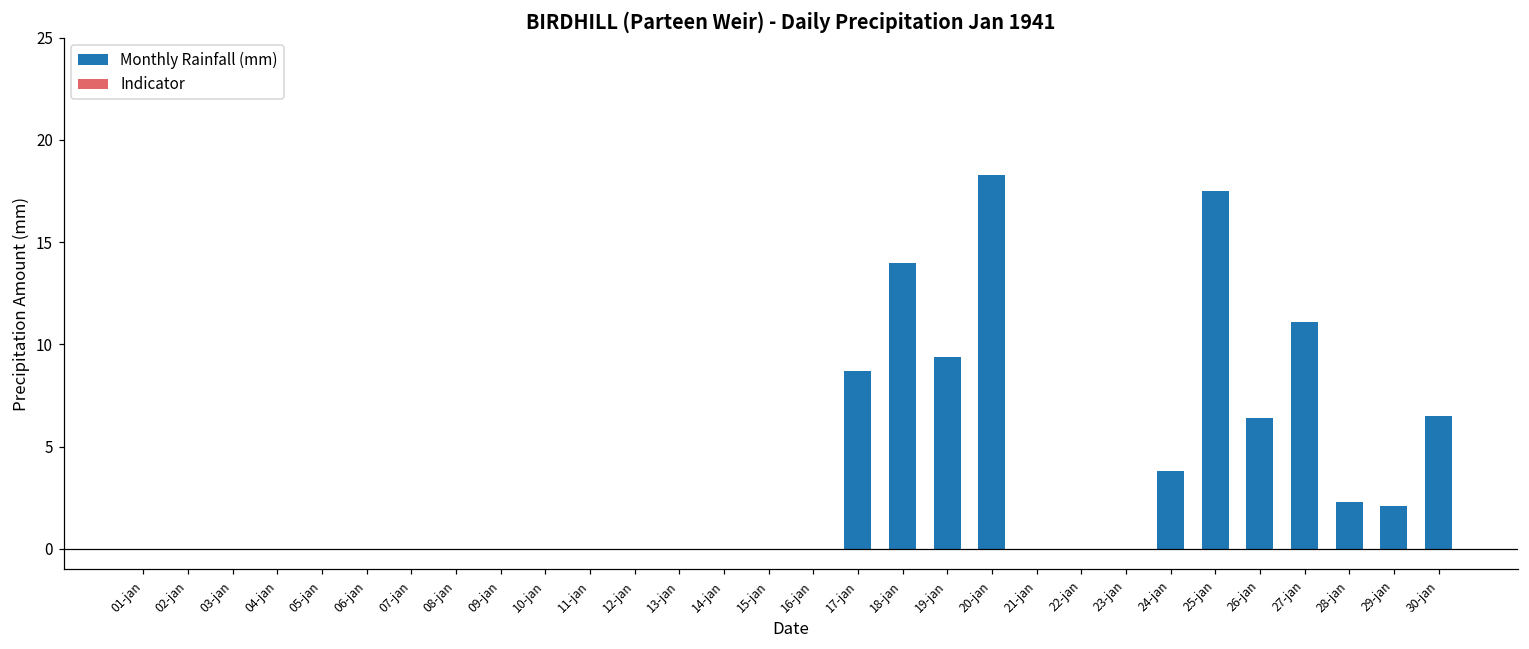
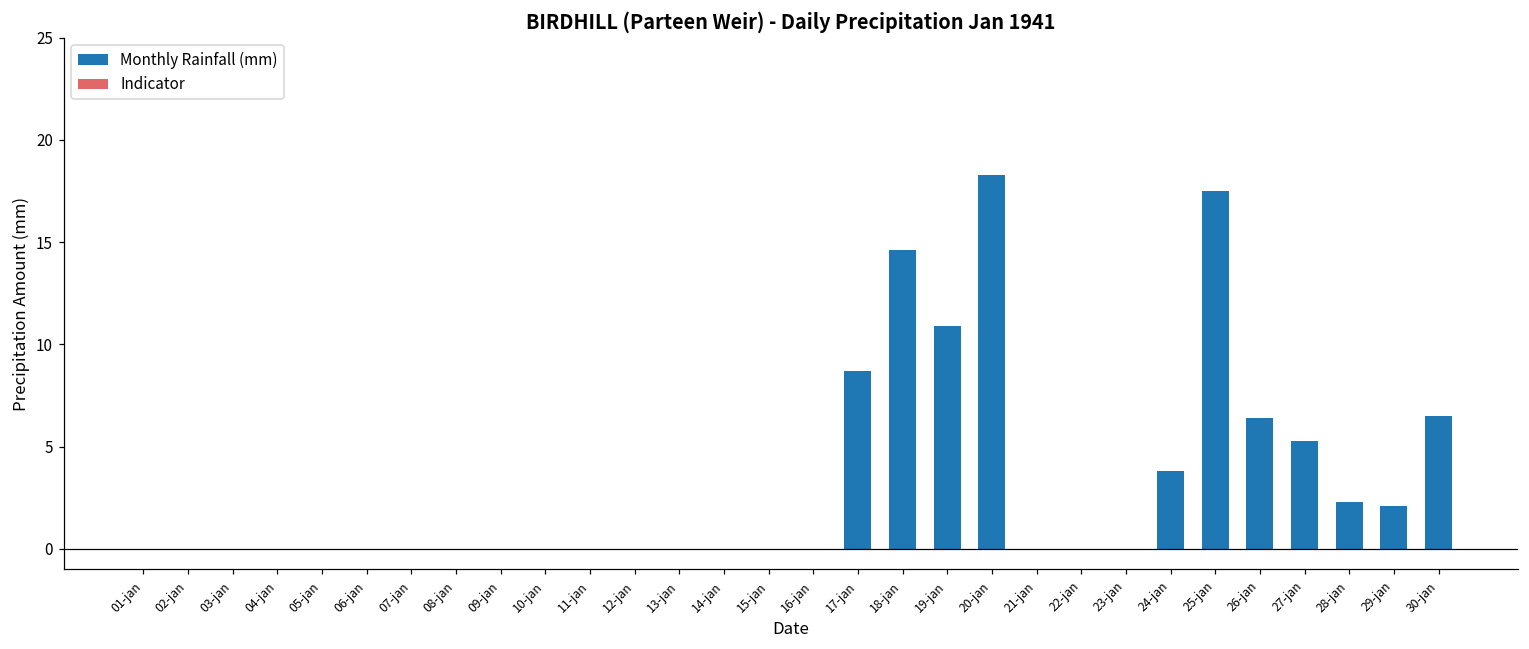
Monthly Rainfall (mm), 18-jan: 14.0 -> 14.6
Monthly Rainfall (mm), 19-jan: 9.4 -> 10.9
Monthly Rainfall (mm), 27-jan: 11.1 -> 5.3
